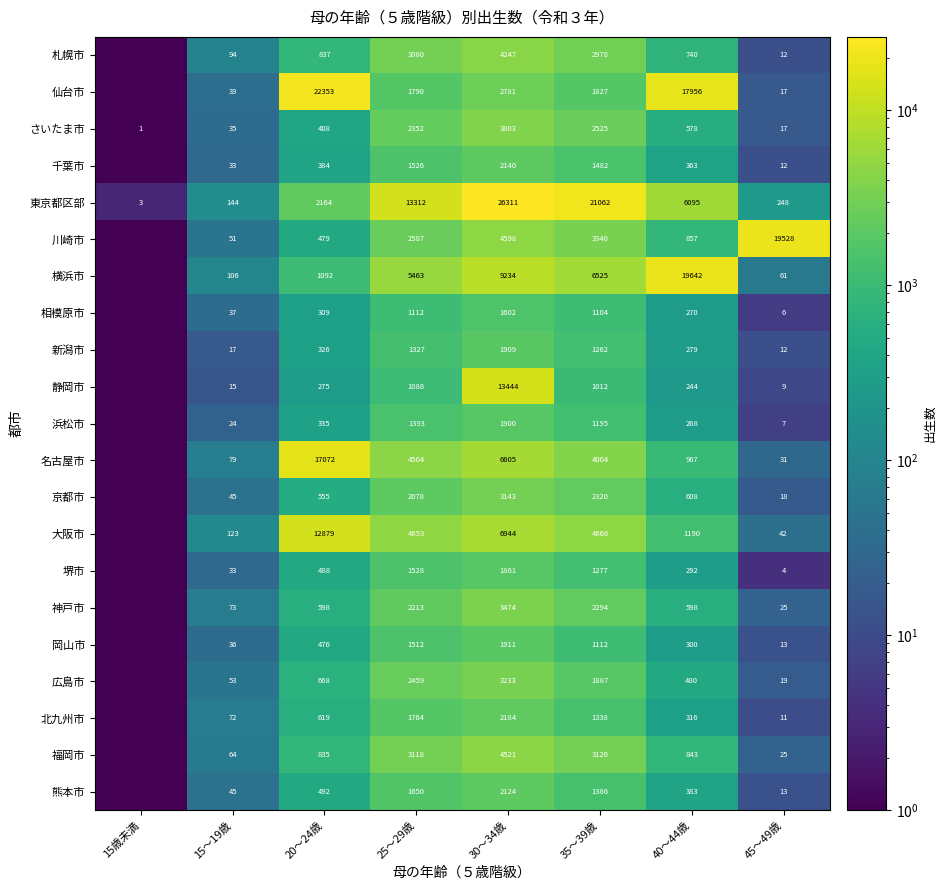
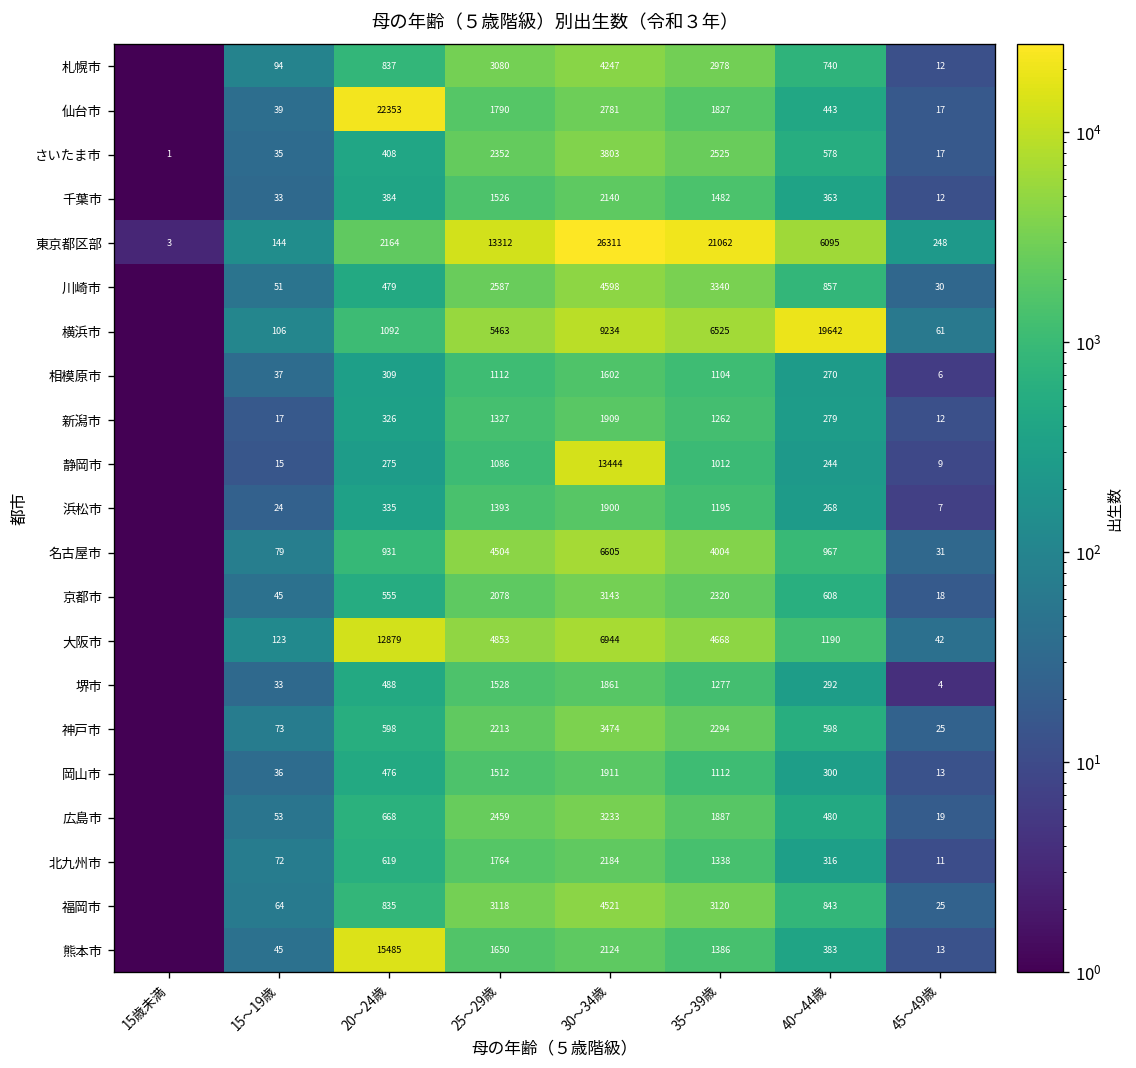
仙台市, 40～44歳: 17956 -> 443
川崎市, 45～49歳: 19528 -> 30
名古屋市, 20～24歳: 17072 -> 931
熊本市, 20～24歳: 492 -> 15485
